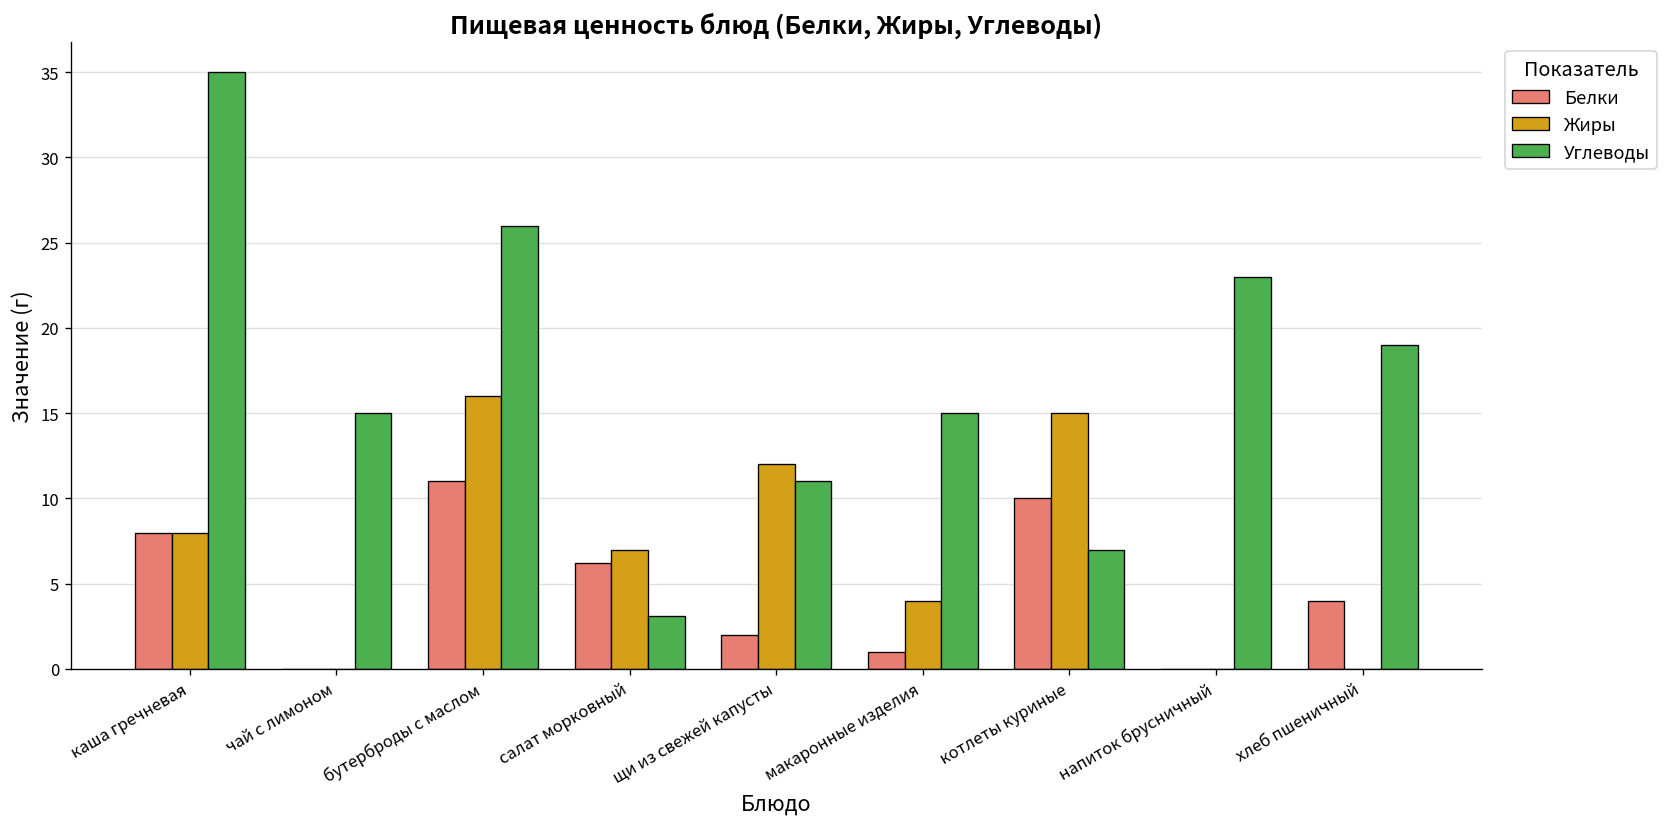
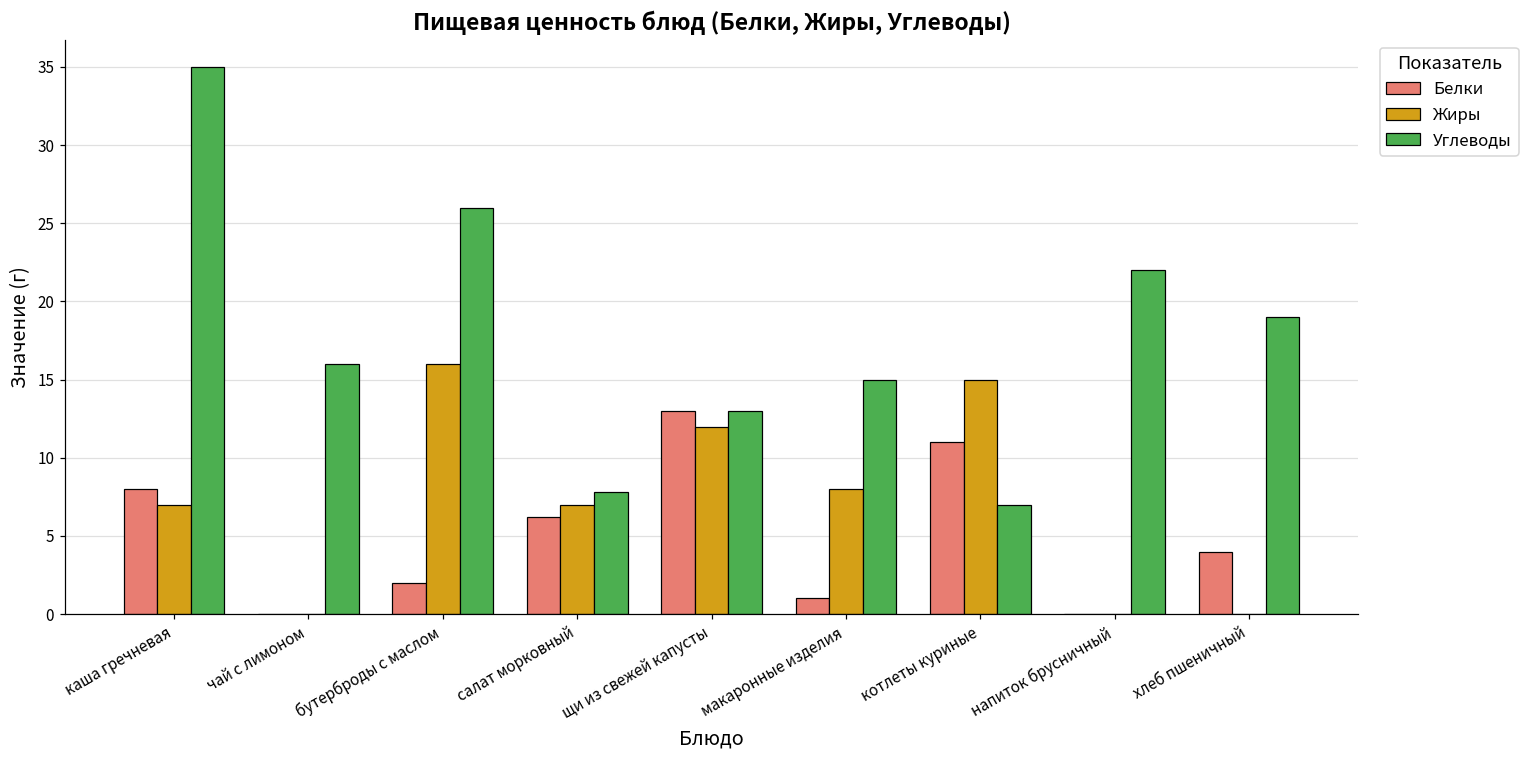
Жиры, каша гречневая: 8 -> 7
Углеводы, чай с лимоном: 15 -> 16
Белки, бутерброды с маслом: 11 -> 2
Углеводы, салат морковный: 3.1 -> 7.8
Белки, щи из свежей капусты: 2 -> 13
Углеводы, щи из свежей капусты: 11 -> 13
Жиры, макаронные изделия: 4 -> 8
Белки, котлеты куриные: 10 -> 11
Углеводы, напиток брусничный: 23 -> 22
